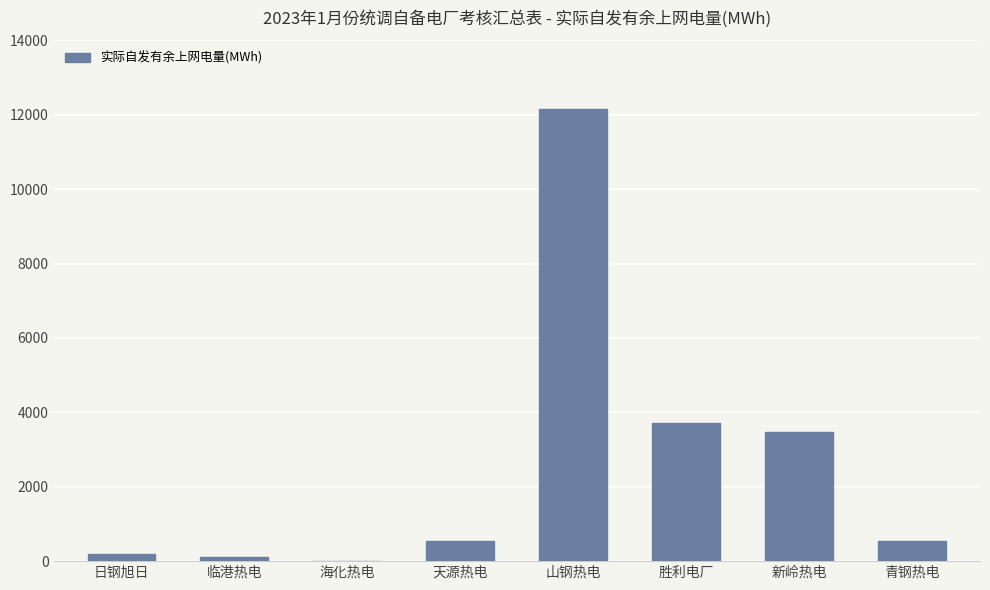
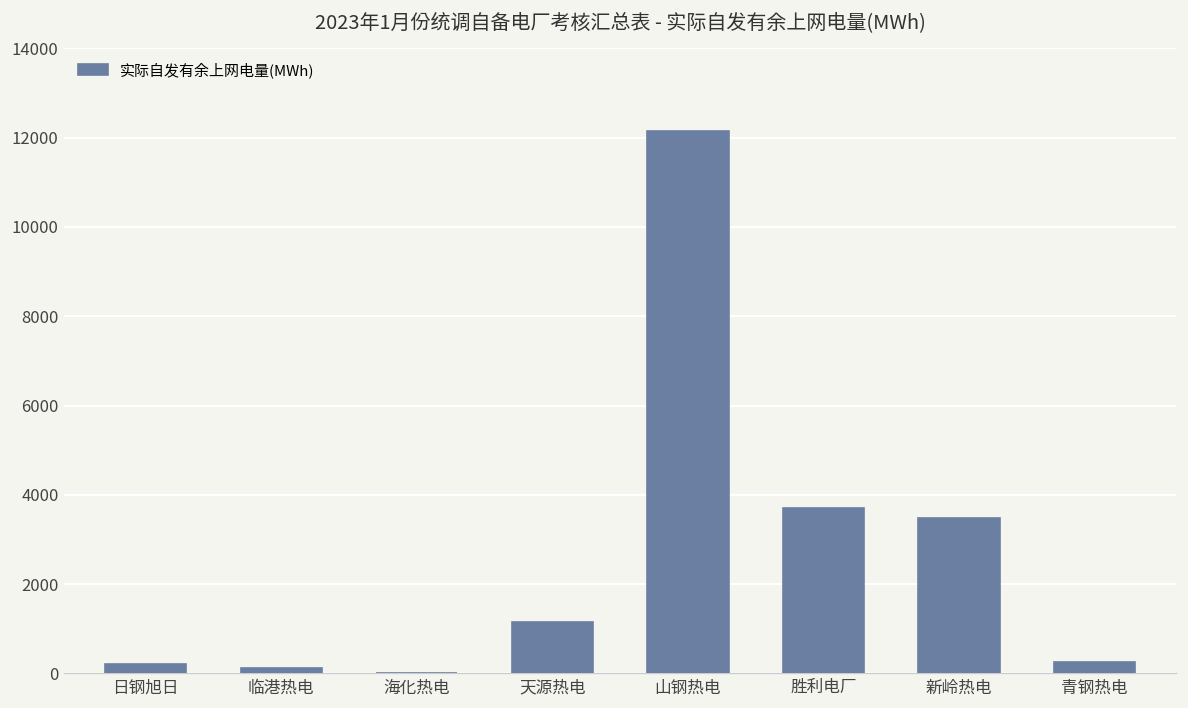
天源热电: 500 -> 1100
青钢热电: 600 -> 200
